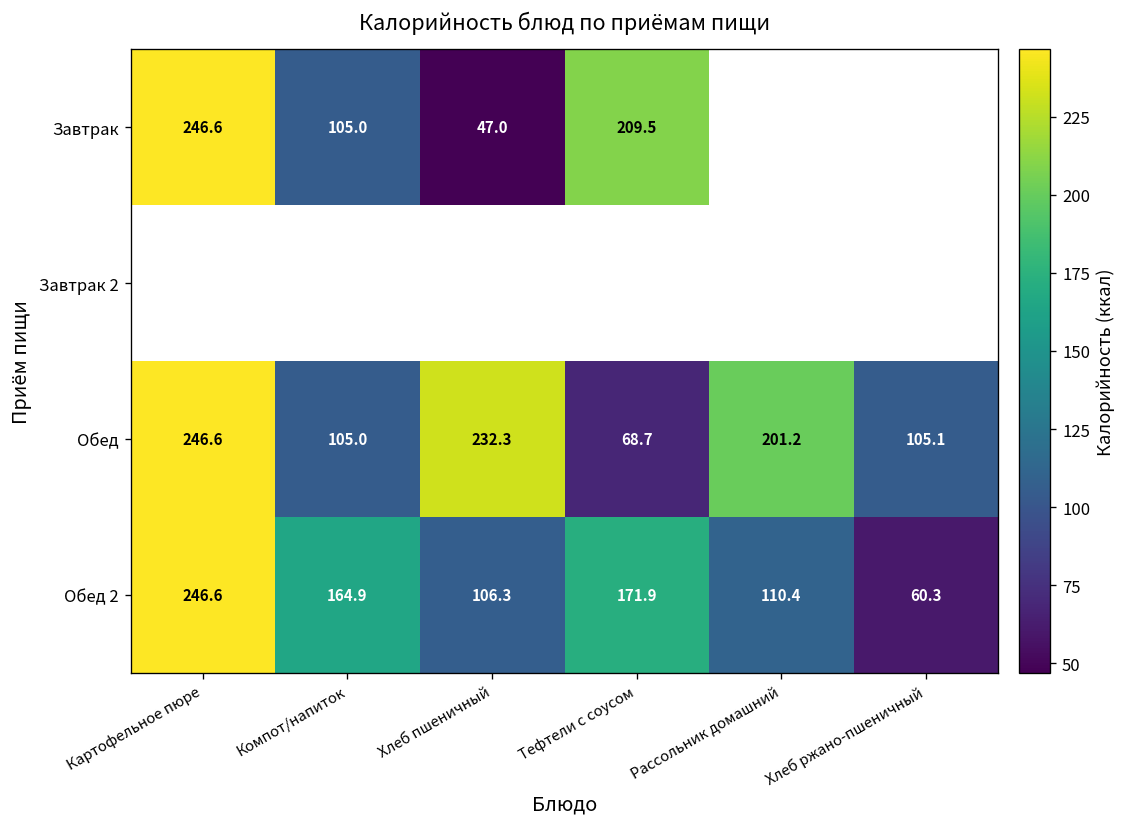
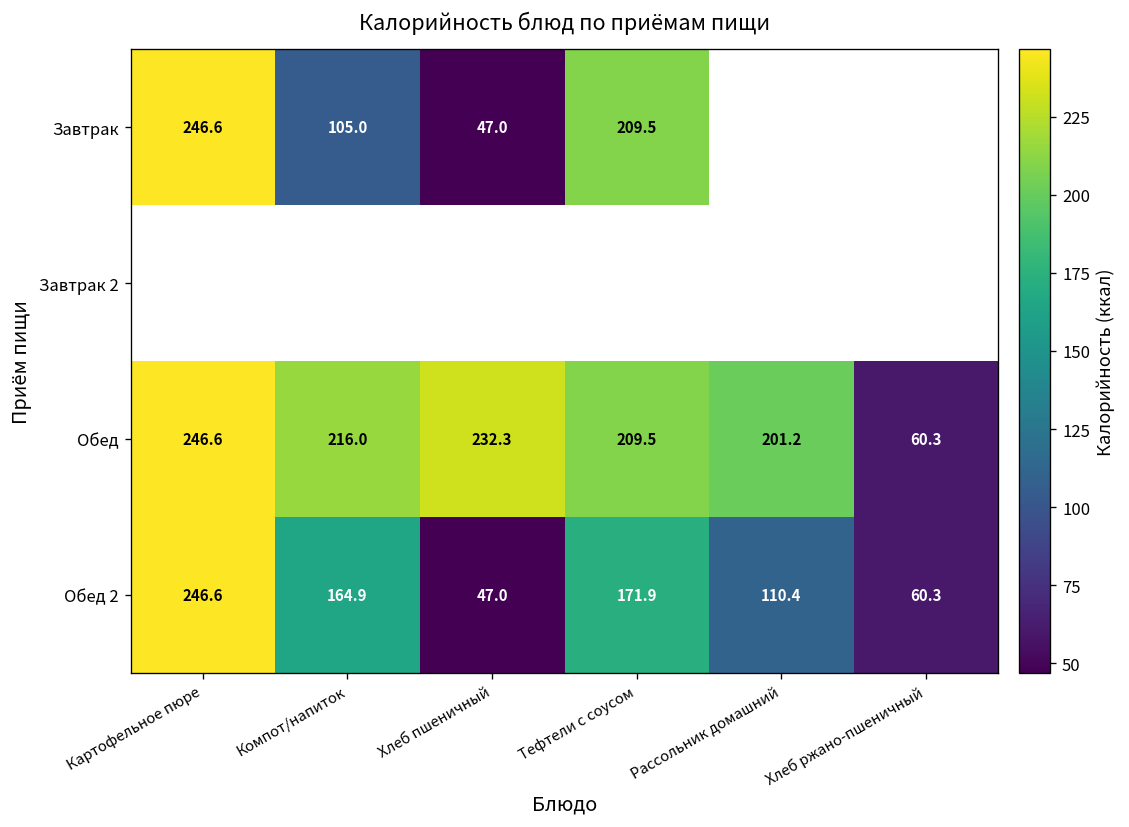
Обед, Компот/напиток: 105.0 -> 216.0
Обед, Тефтели с соусом: 68.7 -> 209.5
Обед, Хлеб ржано-пшеничный: 105.1 -> 60.3
Обед 2, Хлеб пшеничный: 106.3 -> 47.0
